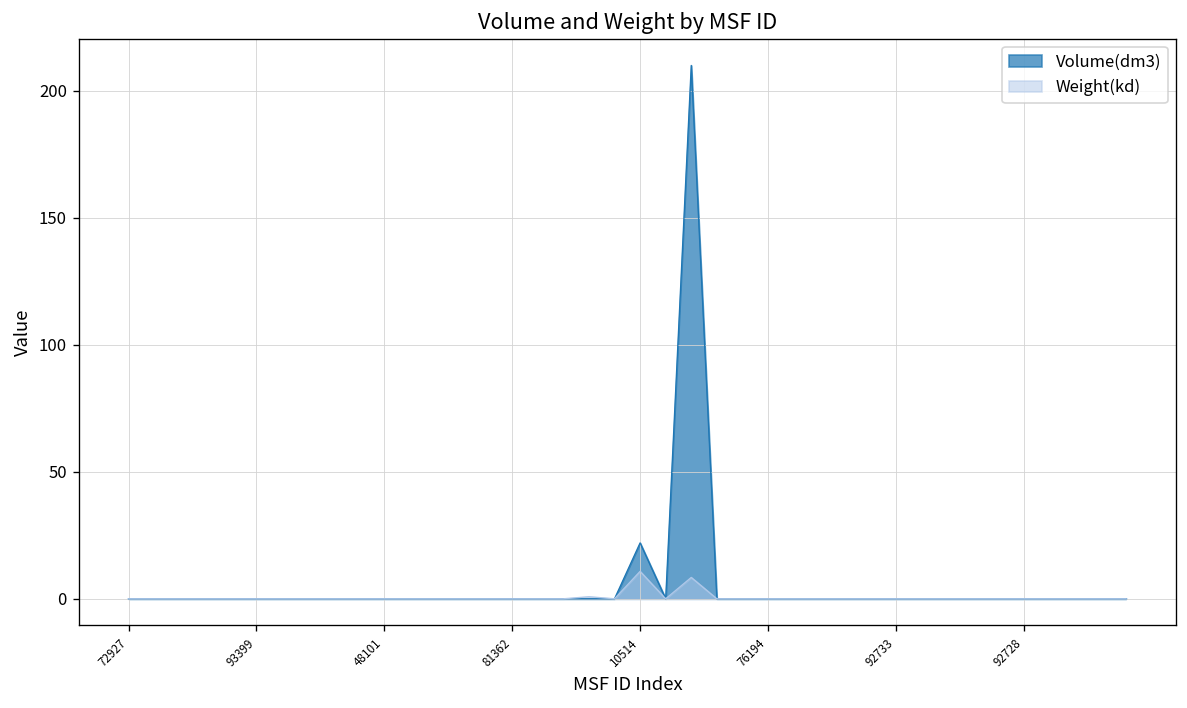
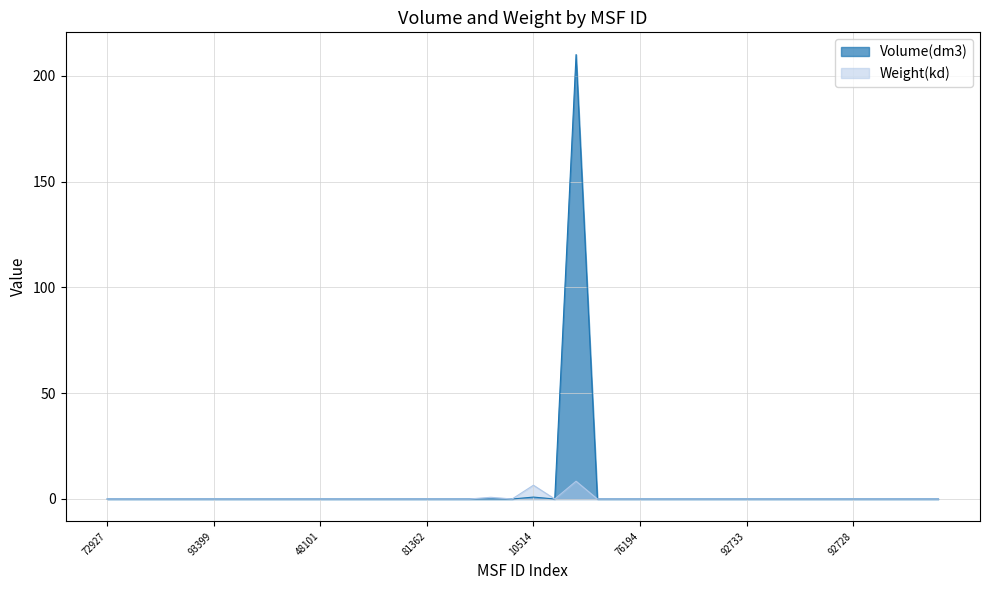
Volume(dm3), 10514: 22 -> 1
Weight(kd), 10514: 11 -> 7
